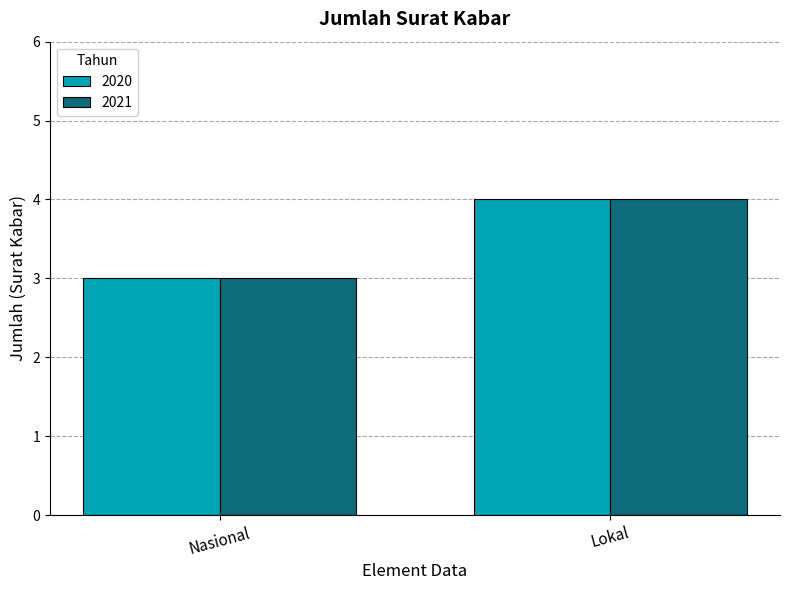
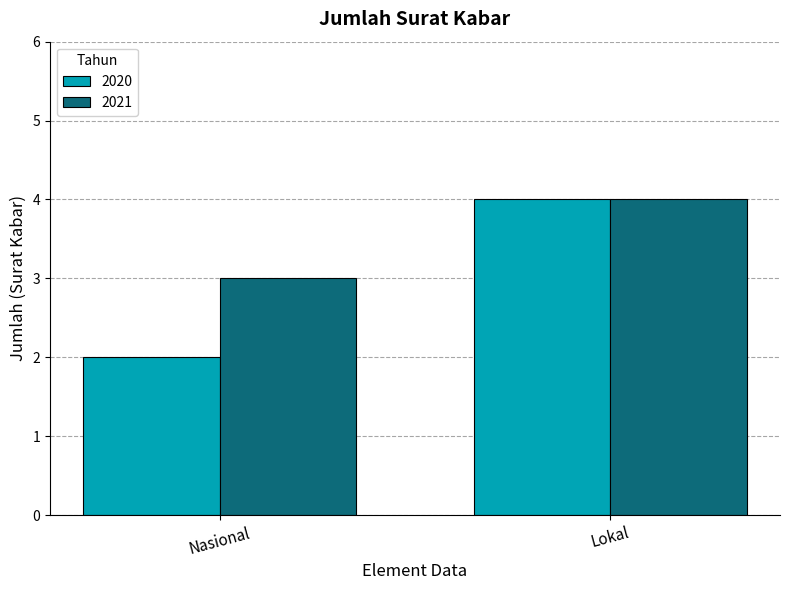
2020, Nasional: 3 -> 2
